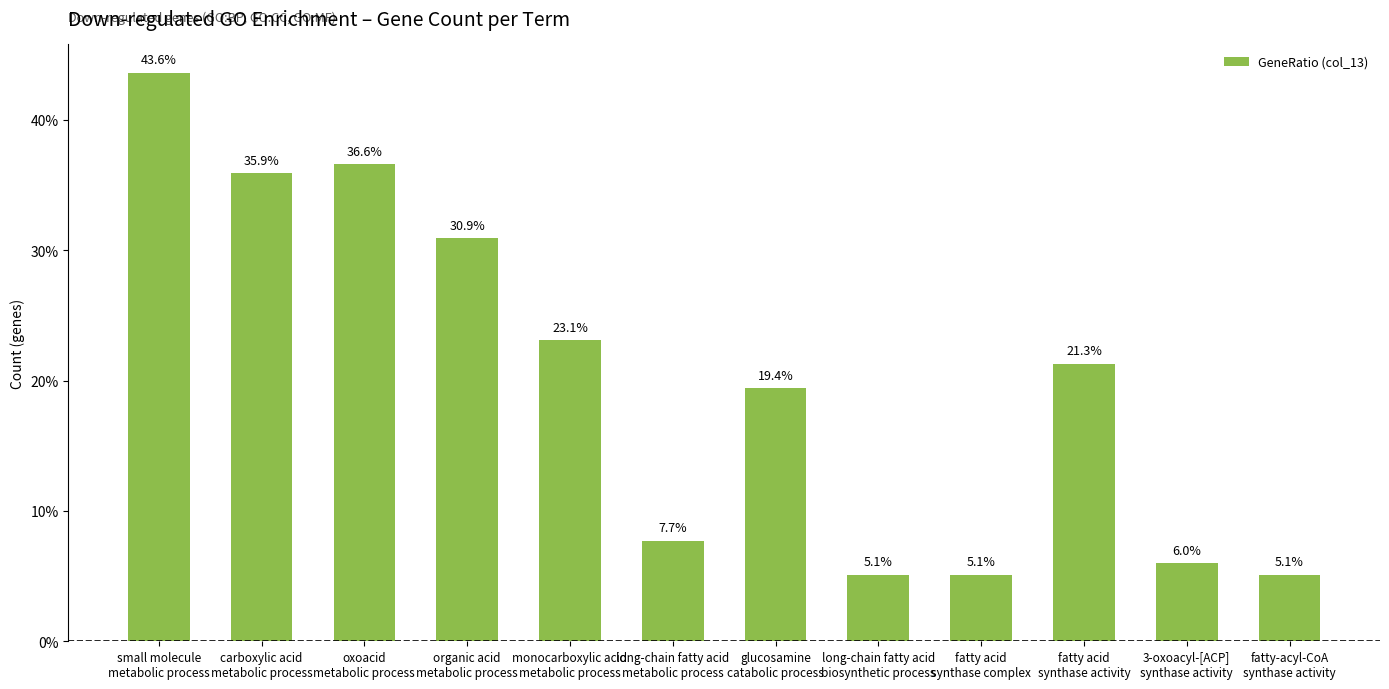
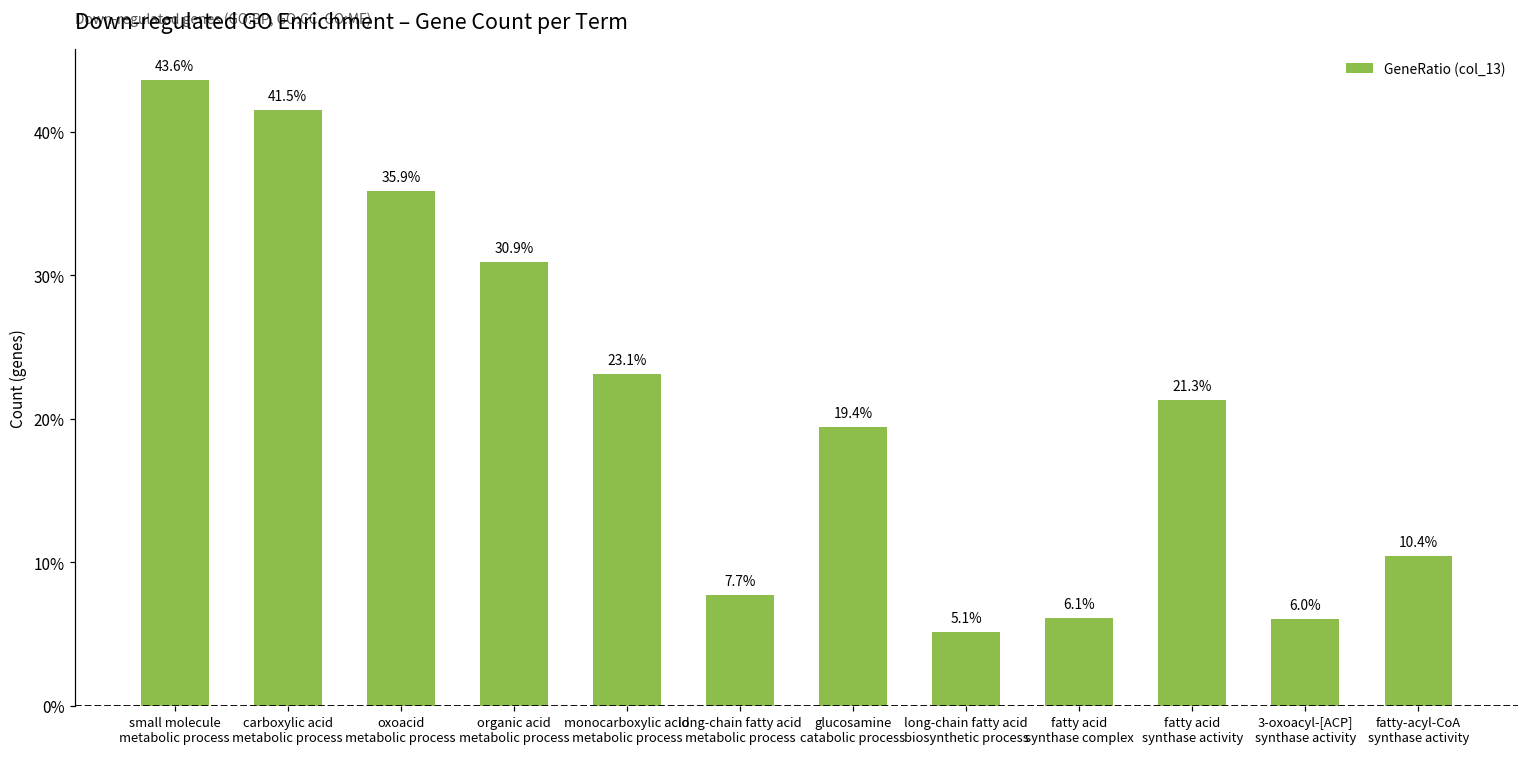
carboxylic acid metabolic process: 35.9% -> 41.5%
oxoacid metabolic process: 36.6% -> 35.9%
fatty acid synthase complex: 5.1% -> 6.1%
fatty-acyl-CoA synthase activity: 5.1% -> 10.4%
